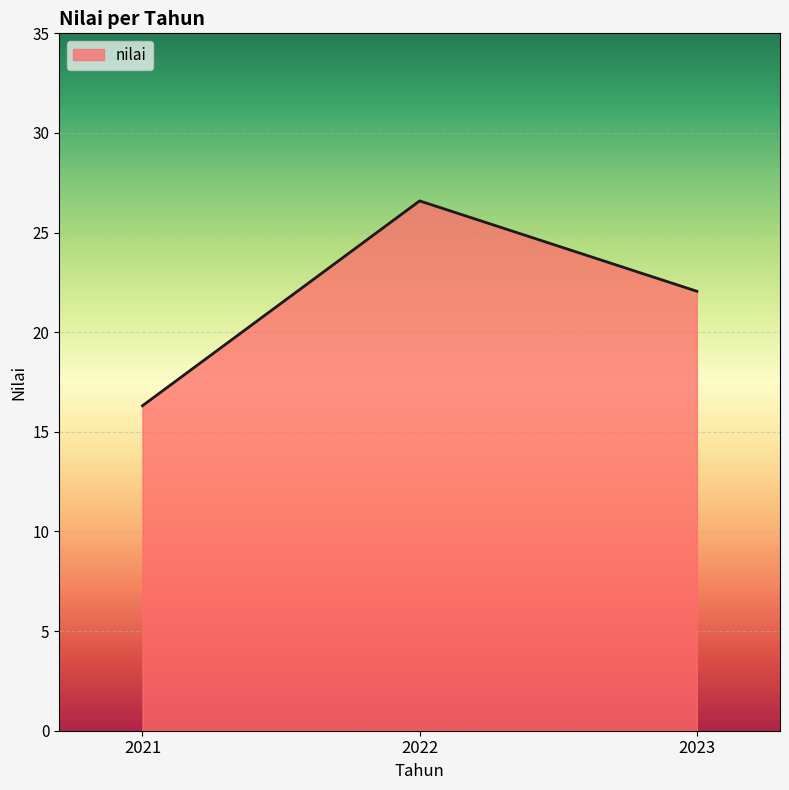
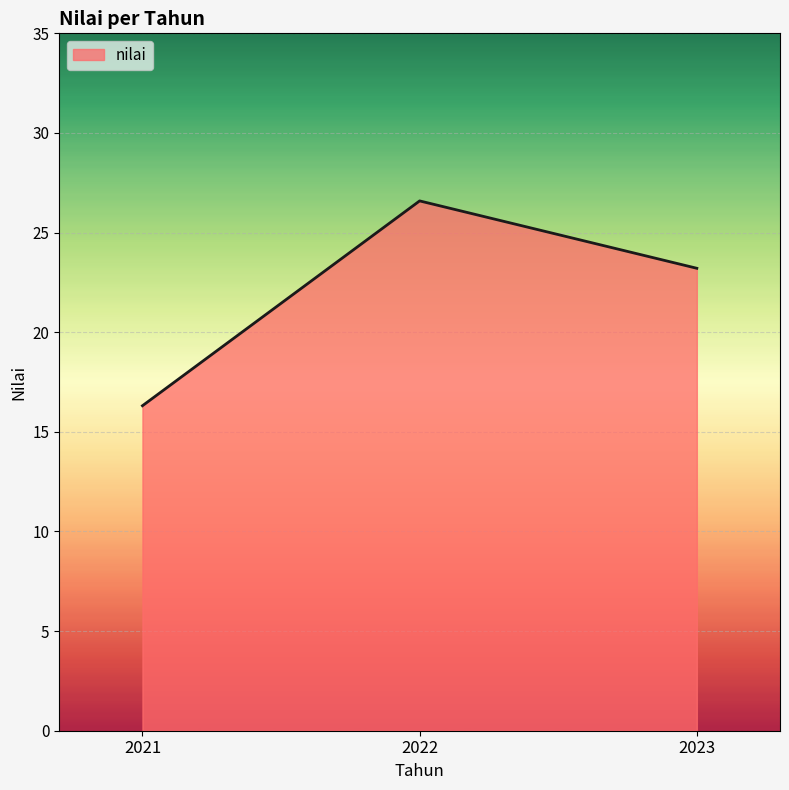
2023: 22.1 -> 23.2
